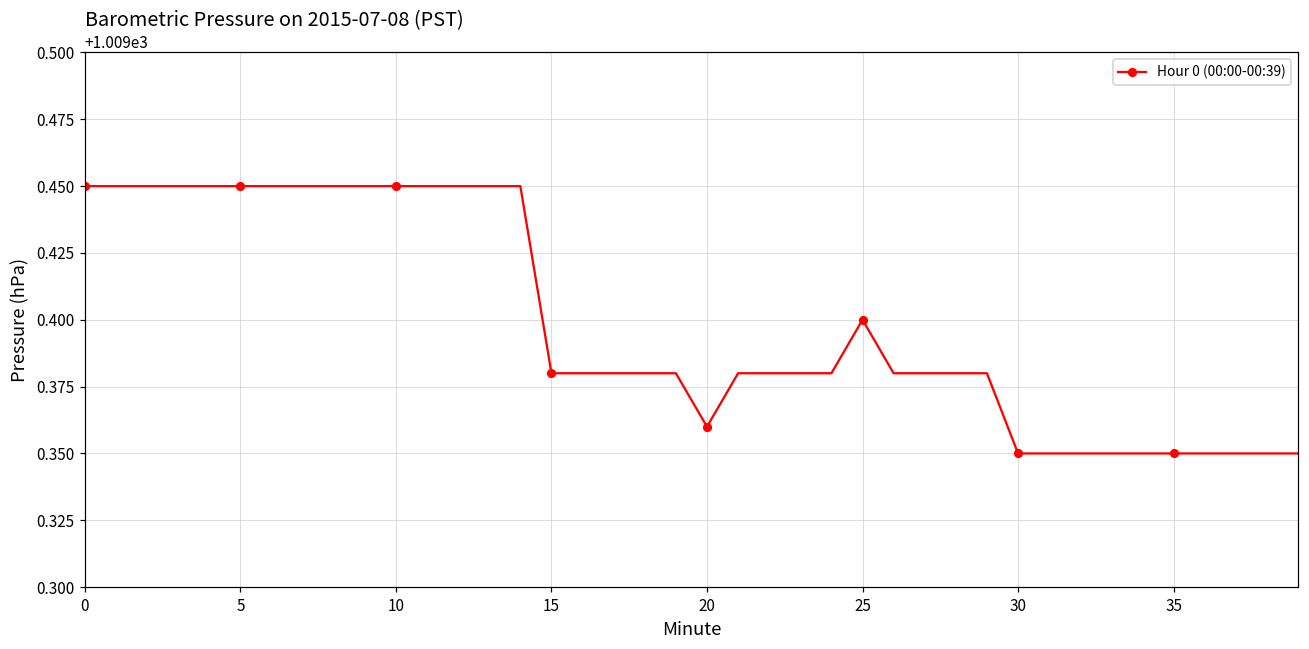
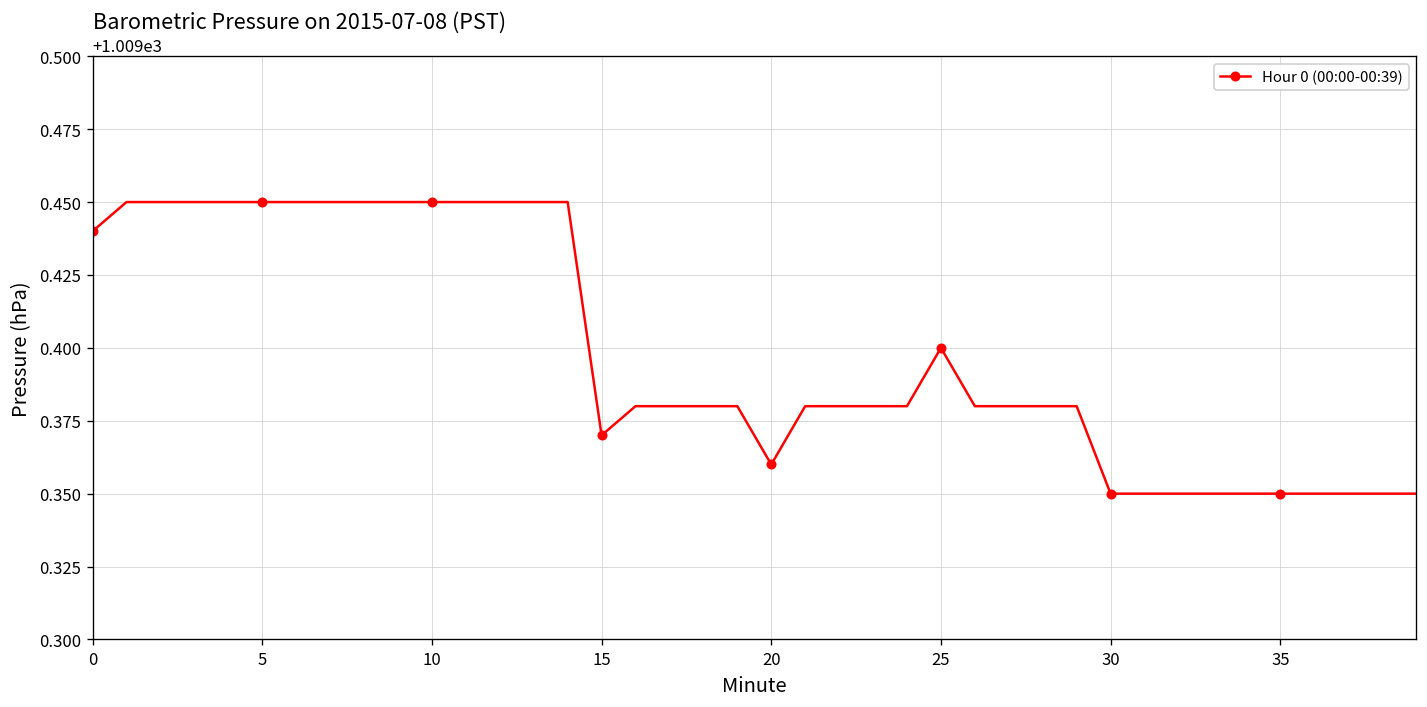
0: 1009.45 -> 1009.44
15: 1009.38 -> 1009.37
